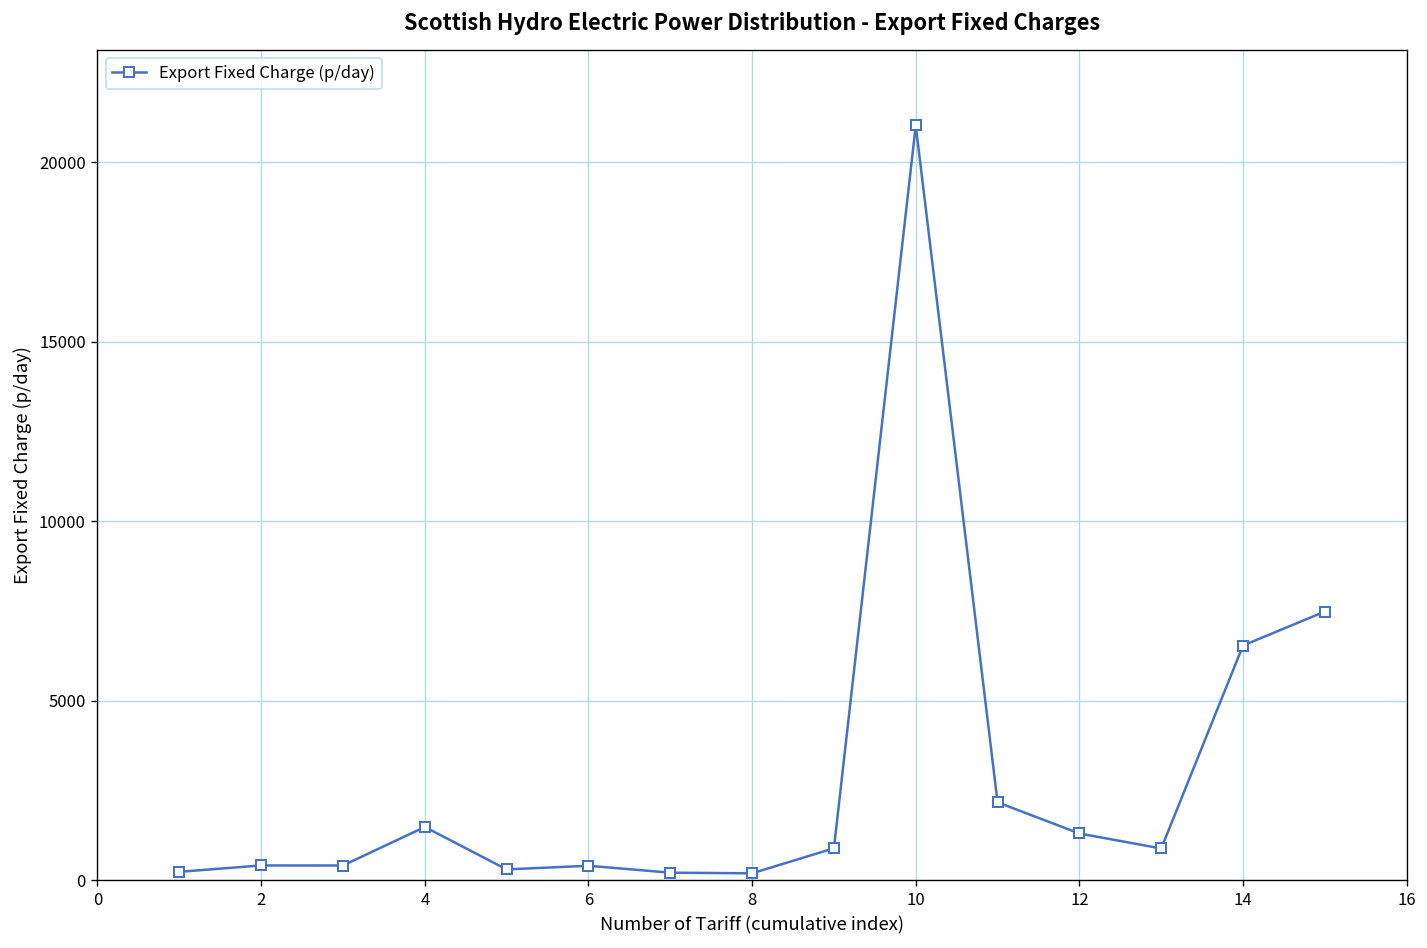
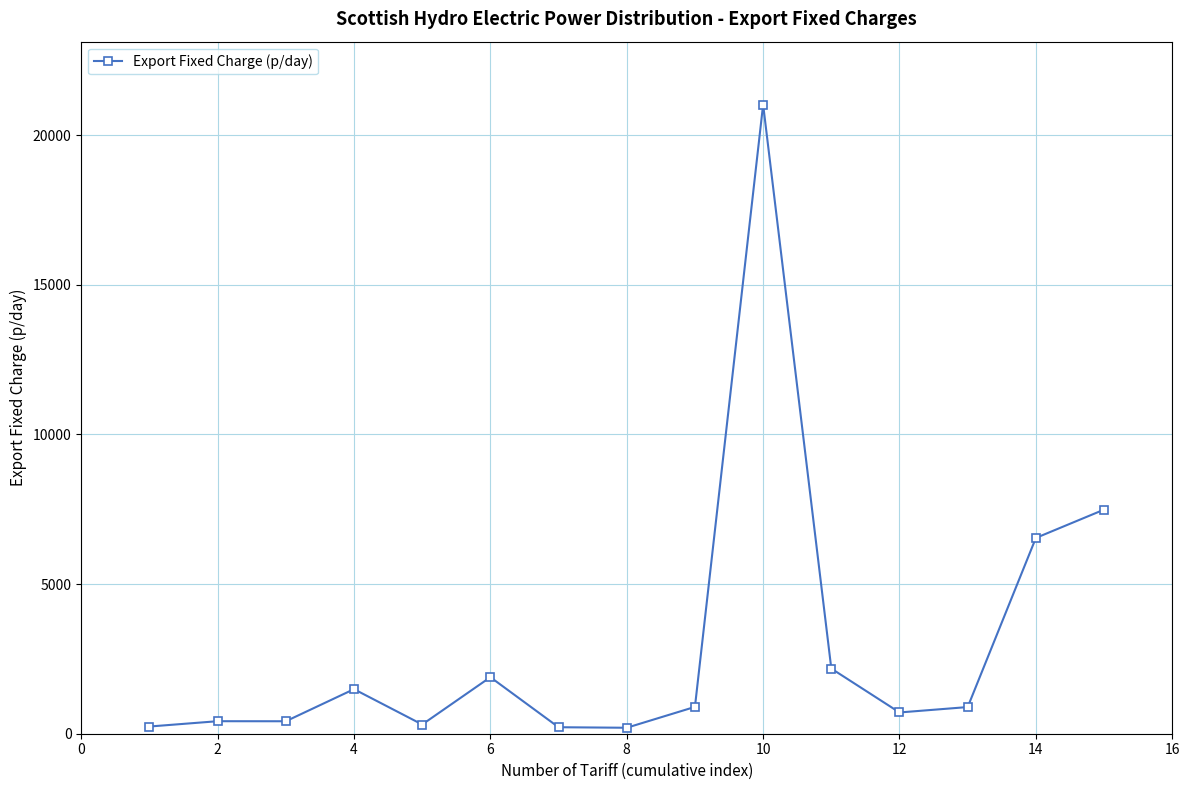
6: 400 -> 1900
12: 1300 -> 700
